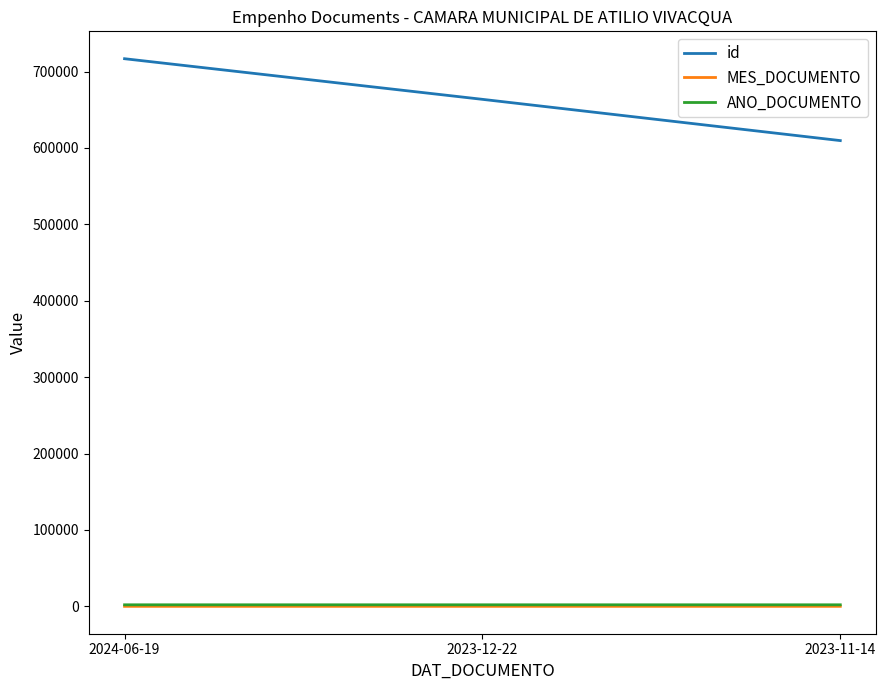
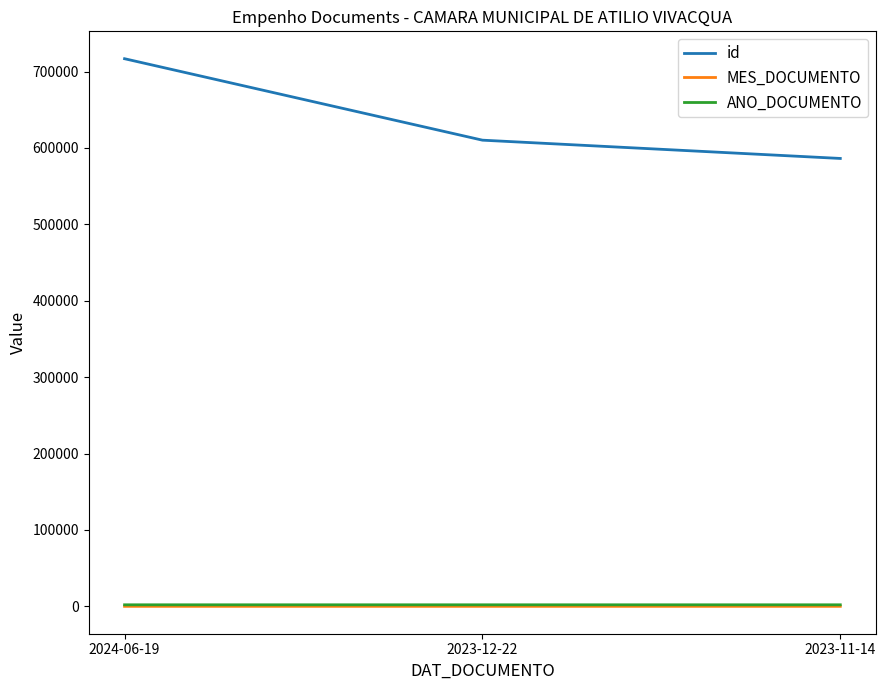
id, 2023-12-22: 660000 -> 610000
id, 2023-11-14: 610000 -> 590000
